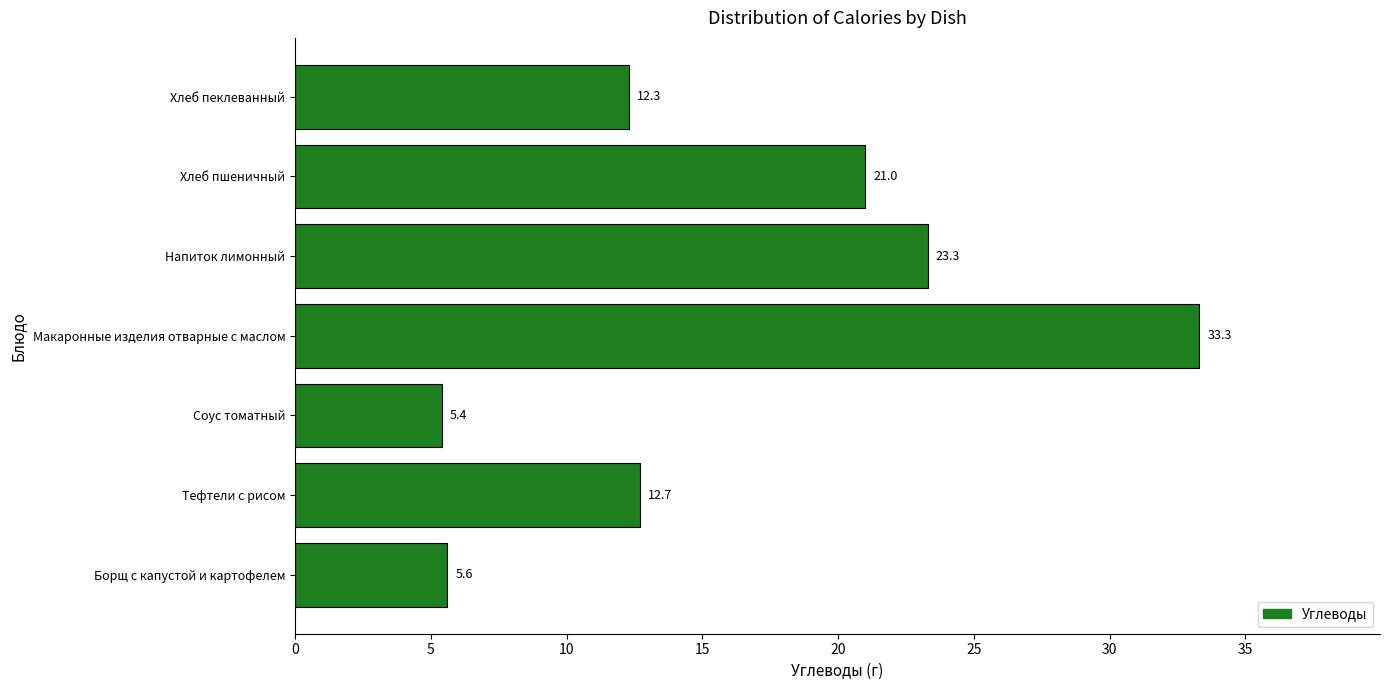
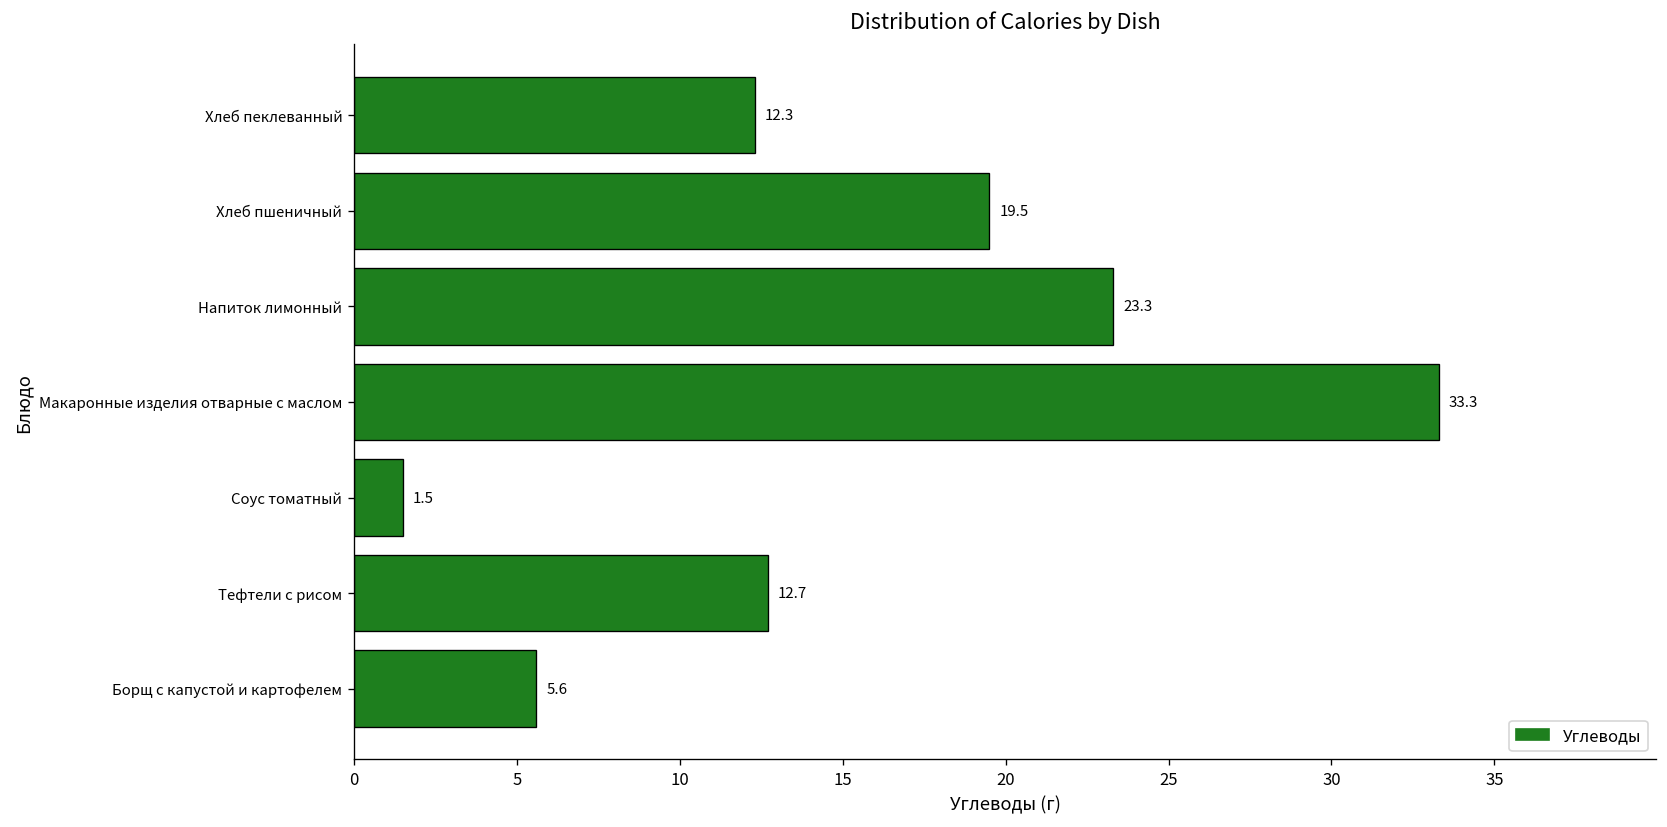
Хлеб пшеничный: 21.0 -> 19.5
Соус томатный: 5.4 -> 1.5
